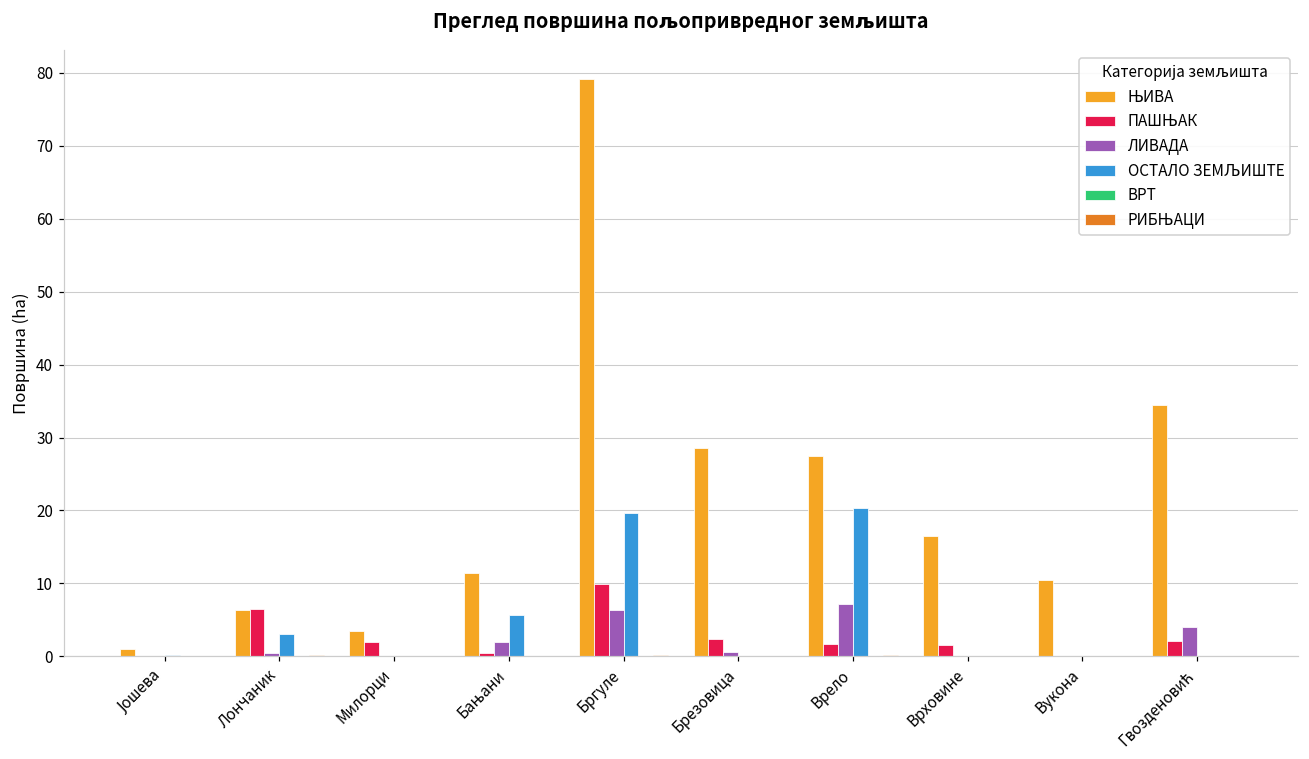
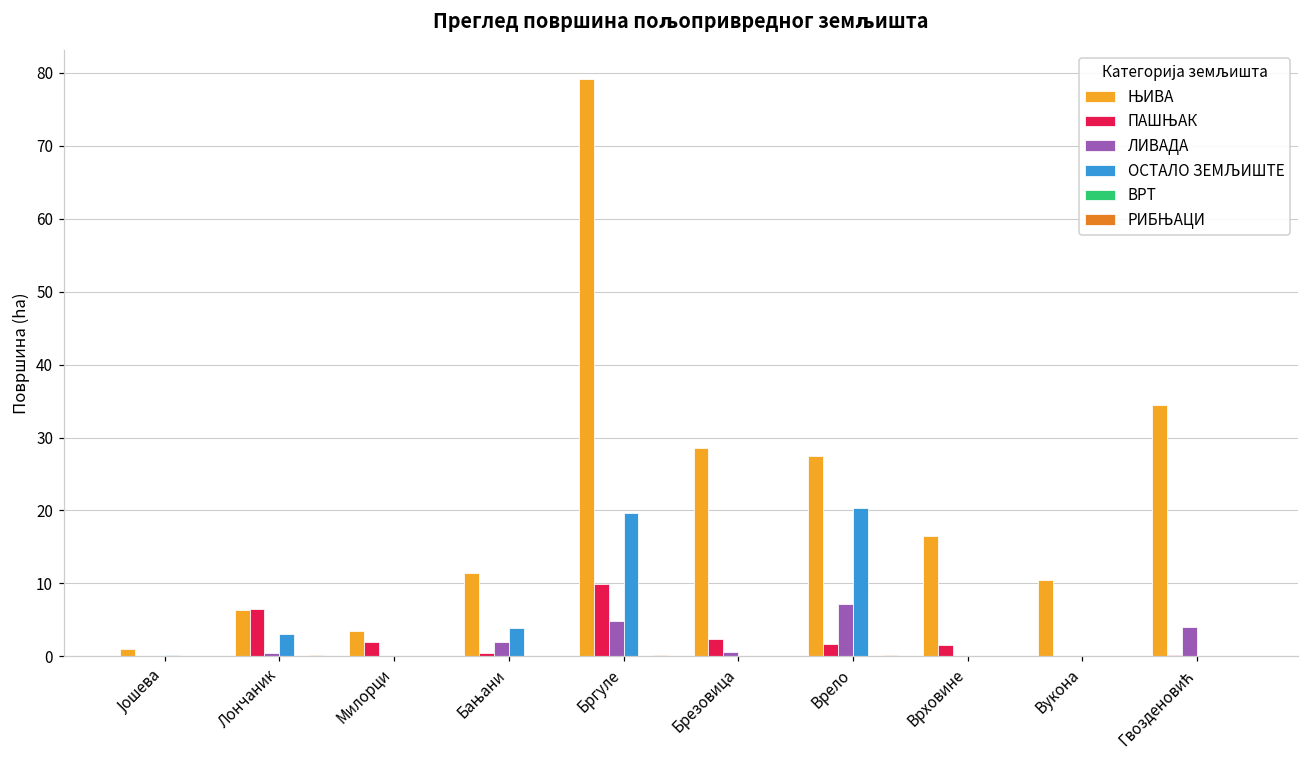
ОСТАЛО ЗЕМЉИШТЕ, Бањани: 6 -> 4
ЛИВАДА, Бргуле: 6 -> 5
ПАШЊАК, Гвозденовић: 2 -> 0
